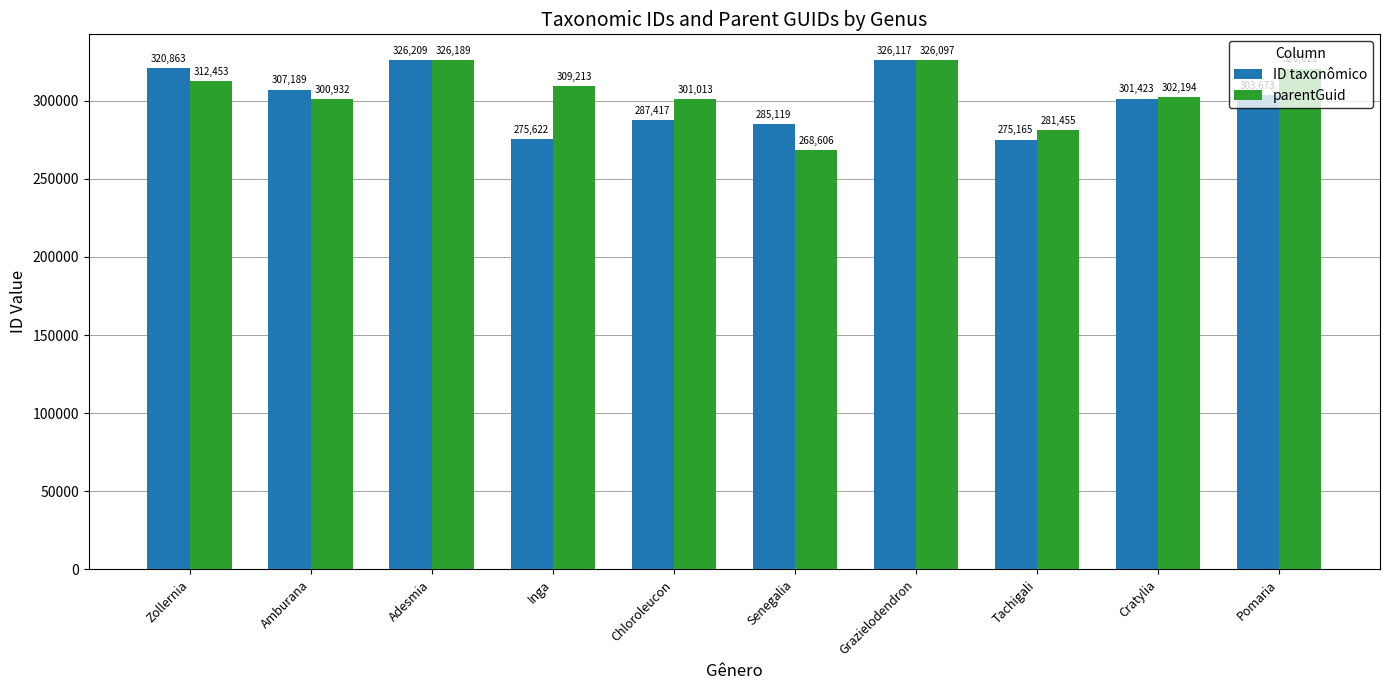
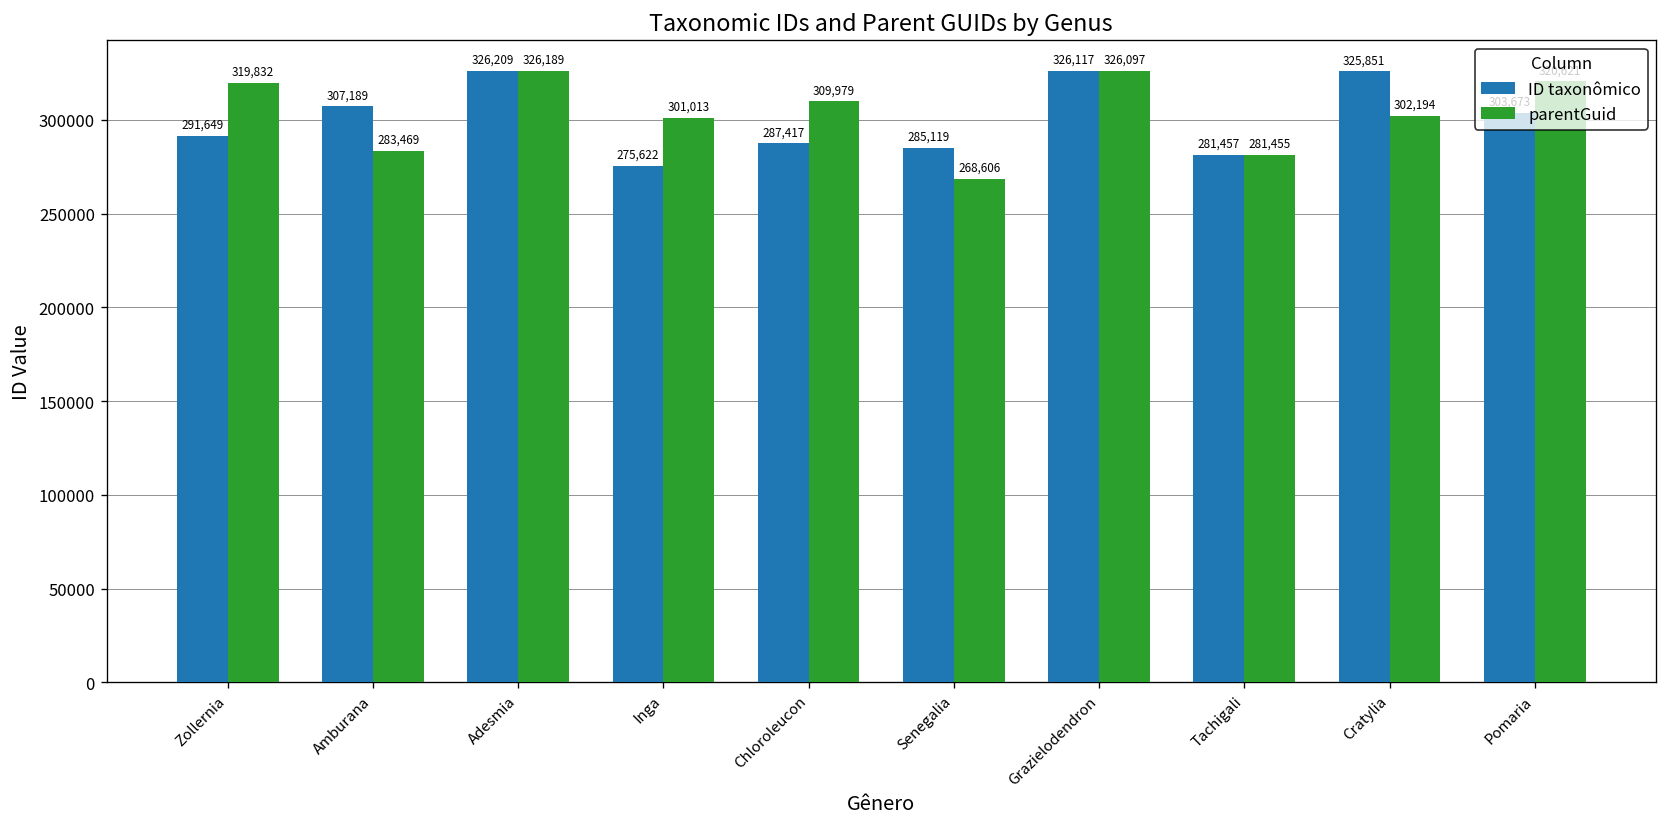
ID taxonômico, Zollernia: 320,863 -> 291,649
parentGuid, Zollernia: 312,453 -> 319,832
parentGuid, Amburana: 300,932 -> 283,469
parentGuid, Inga: 309,213 -> 301,013
parentGuid, Chloroleucon: 301,013 -> 309,979
ID taxonômico, Tachigali: 275,165 -> 281,457
ID taxonômico, Cratylia: 301,423 -> 325,851
